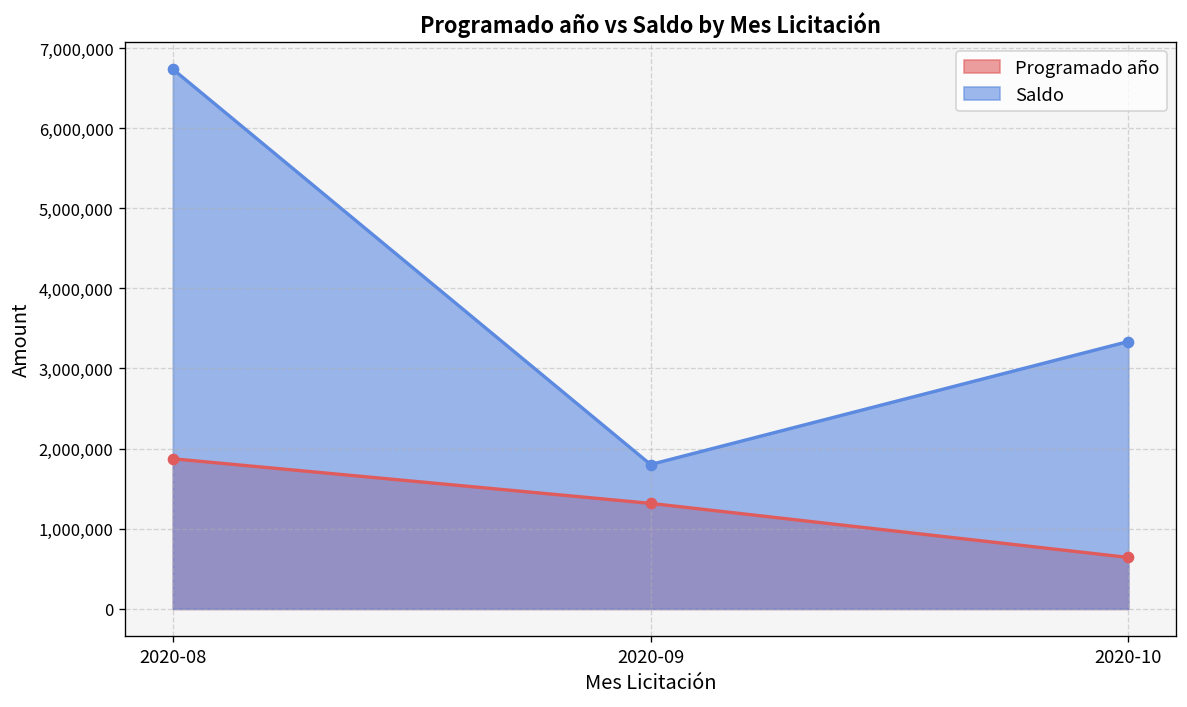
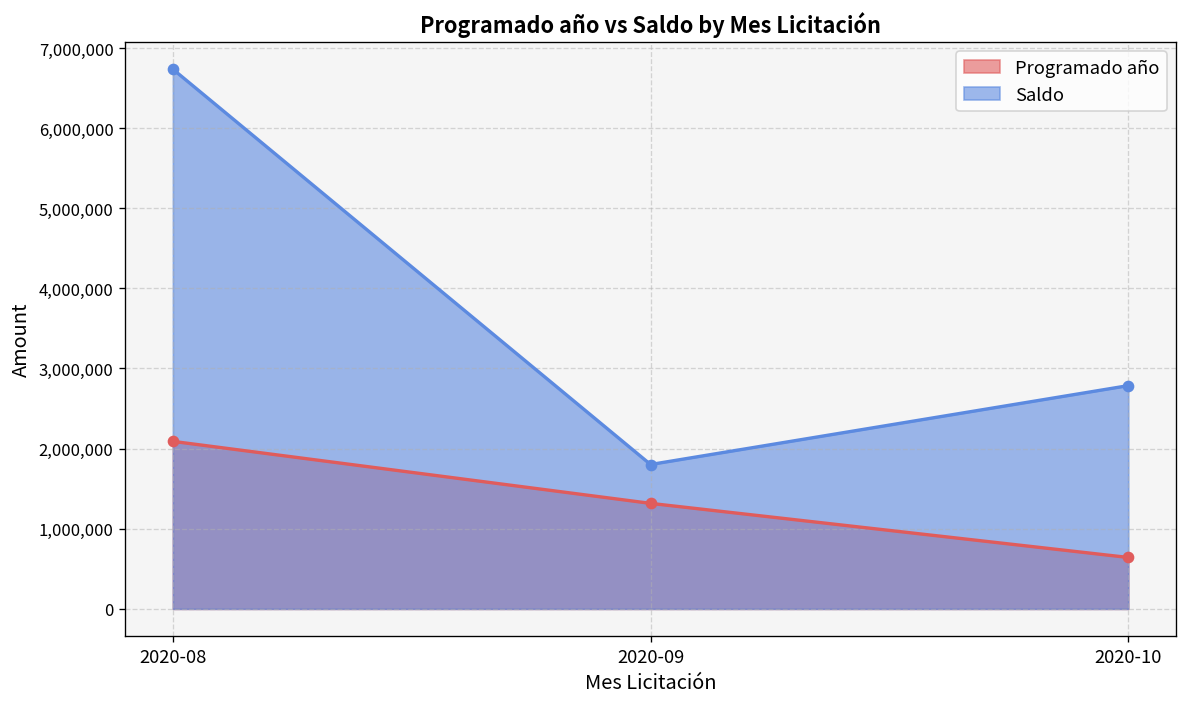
Programado año, 2020-08: 1,900,000 -> 2,100,000
Saldo, 2020-10: 3,300,000 -> 2,800,000
